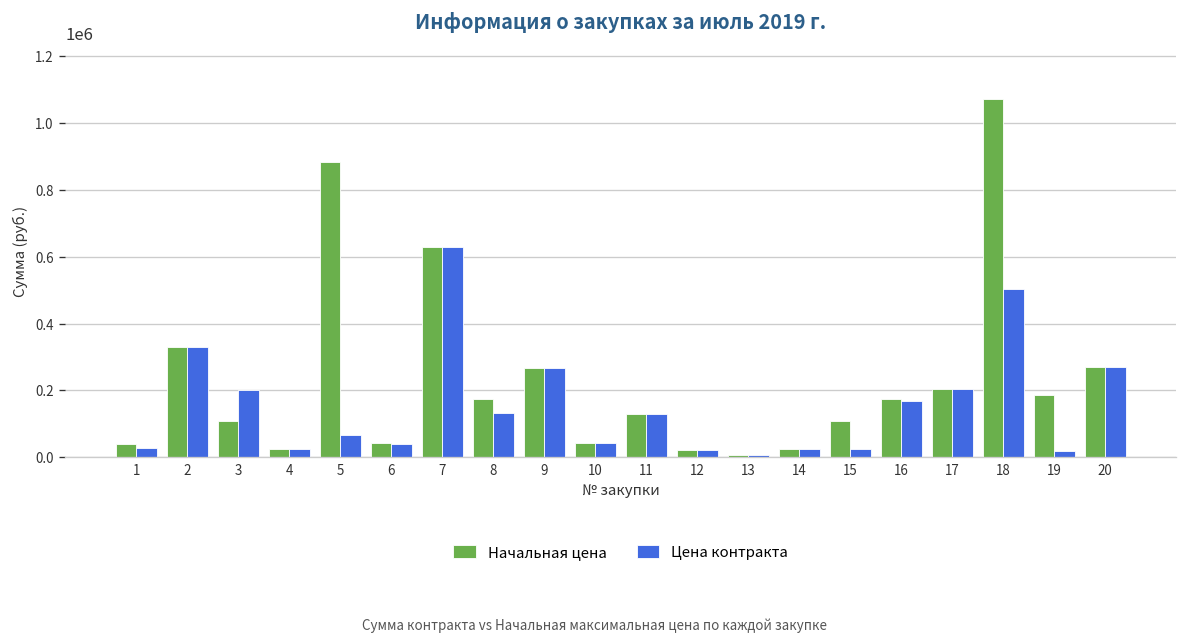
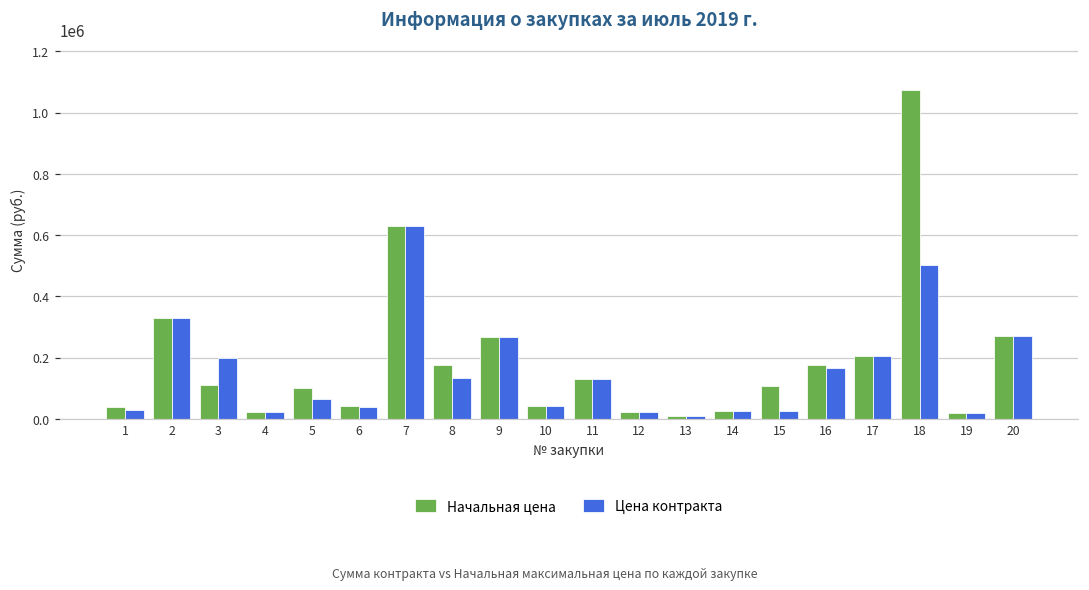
Начальная цена, 5: 880000 -> 100000
Начальная цена, 19: 190000 -> 20000
